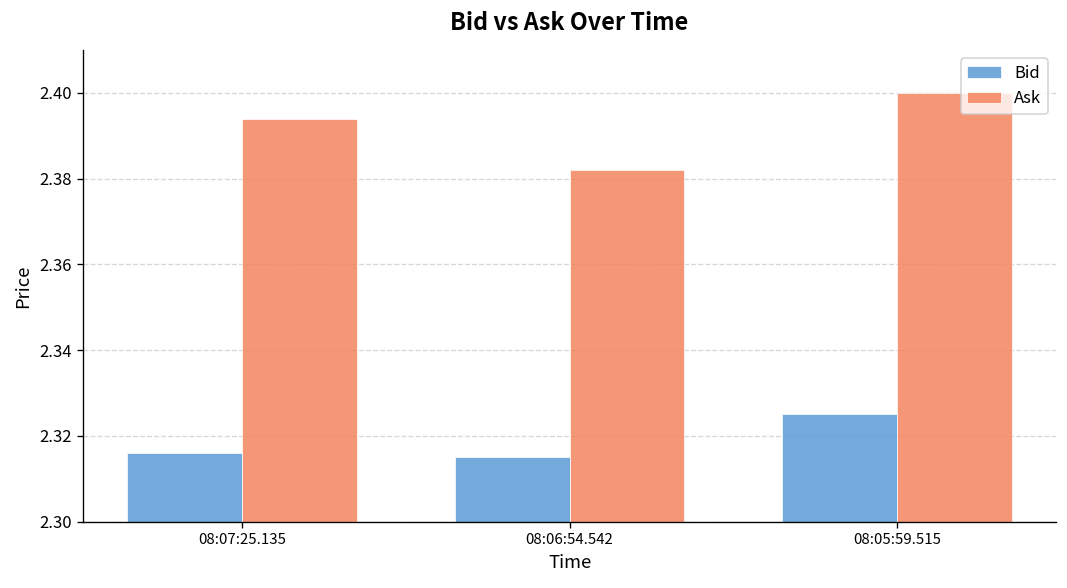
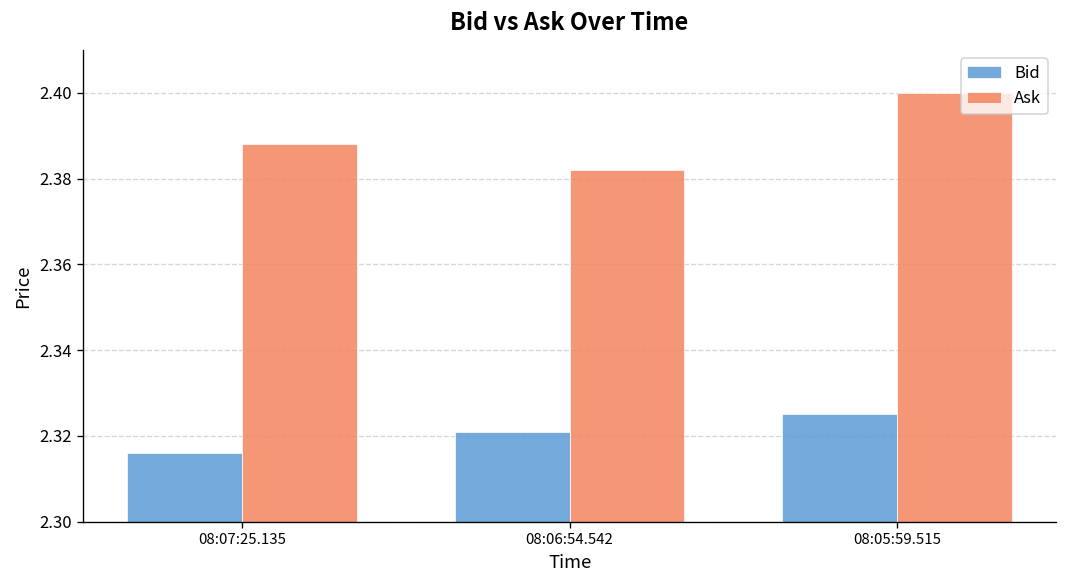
Ask, 08:07:25.135: 2.394 -> 2.388
Bid, 08:06:54.542: 2.315 -> 2.321
